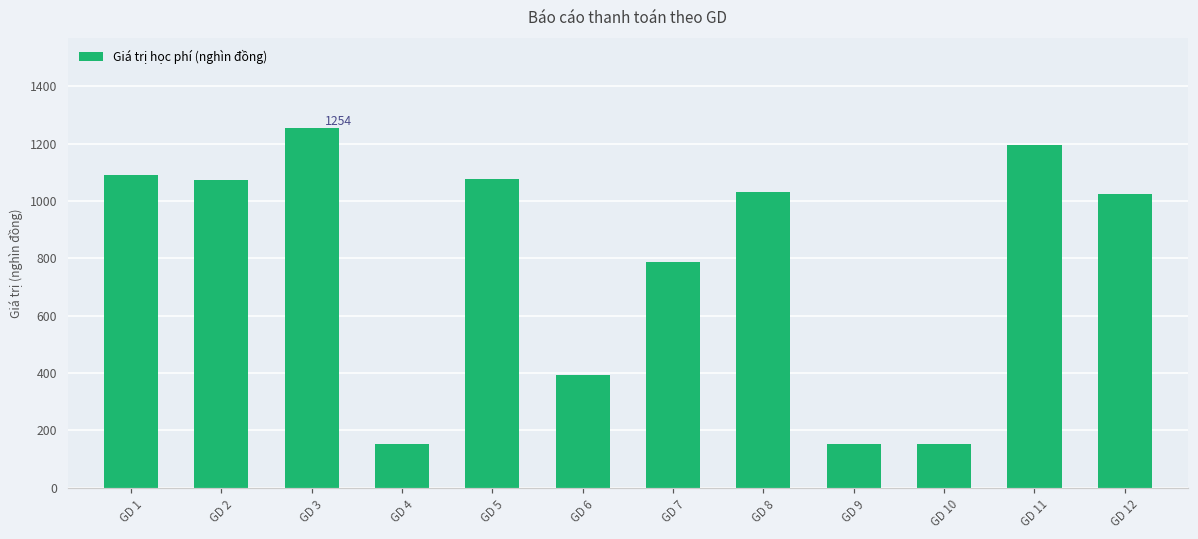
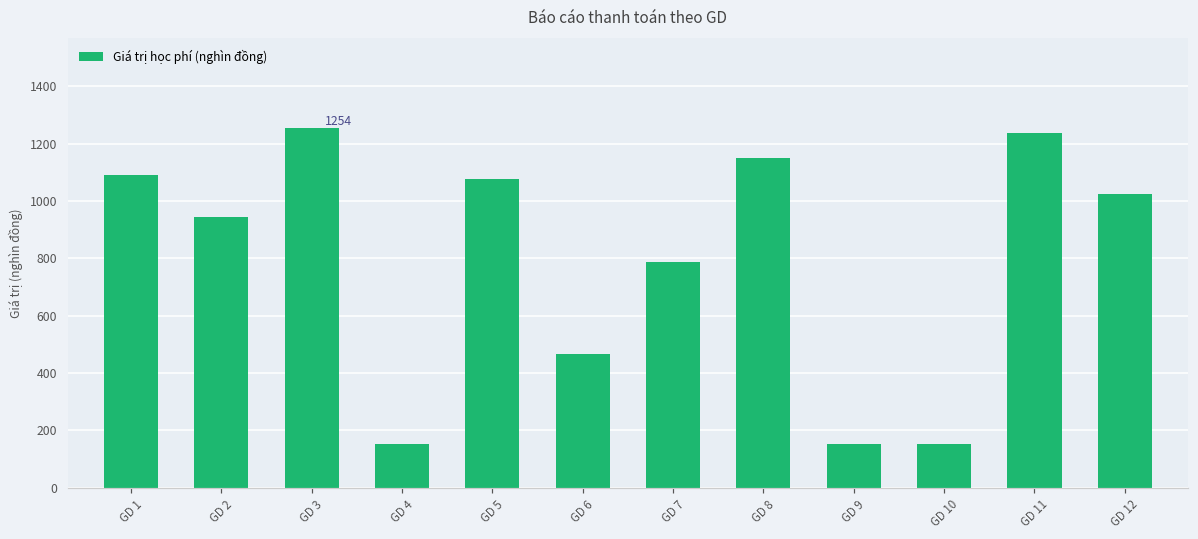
GD 2: 1070 -> 950
GD 6: 390 -> 460
GD 8: 1030 -> 1150
GD 11: 1200 -> 1240
